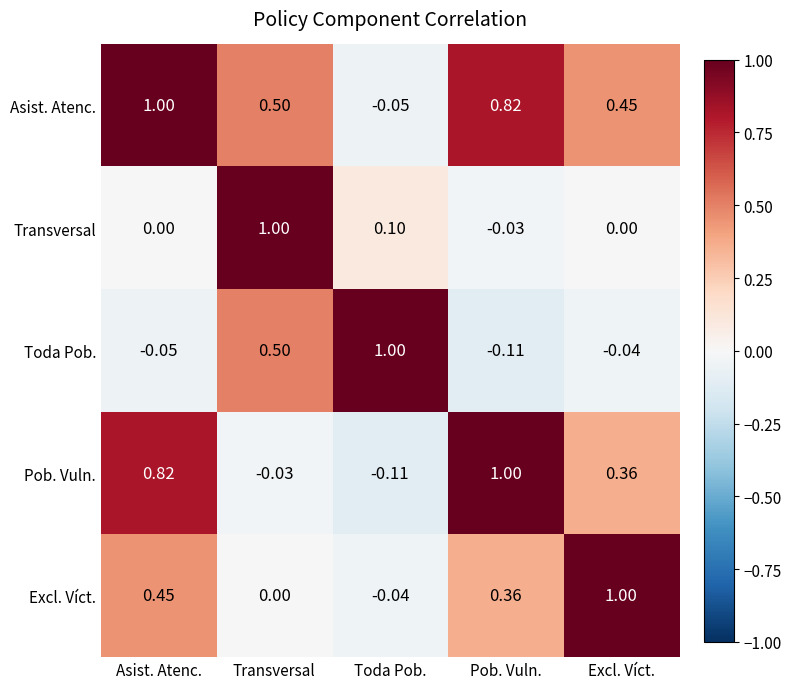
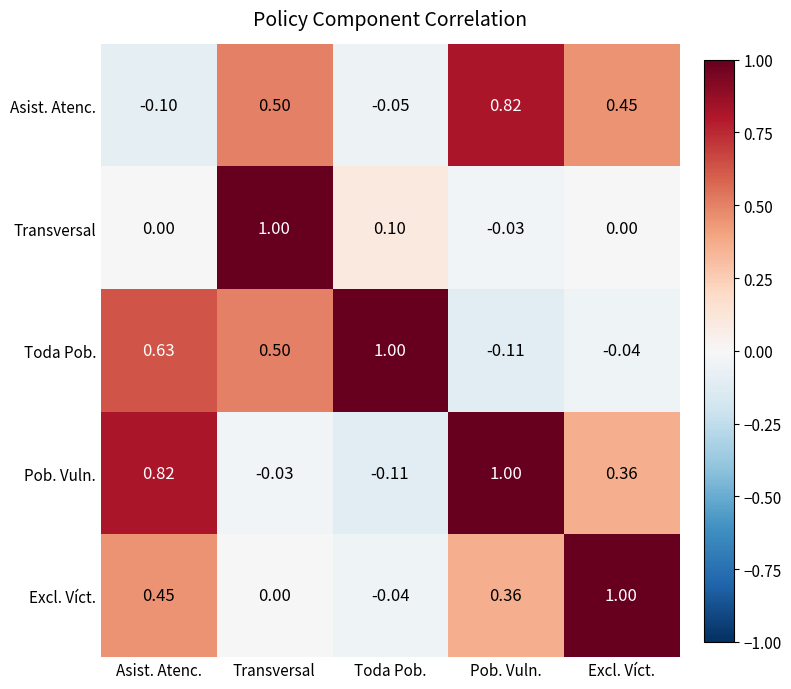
Asist. Atenc., Asist. Atenc.: 1.00 -> -0.10
Toda Pob., Asist. Atenc.: -0.05 -> 0.63
